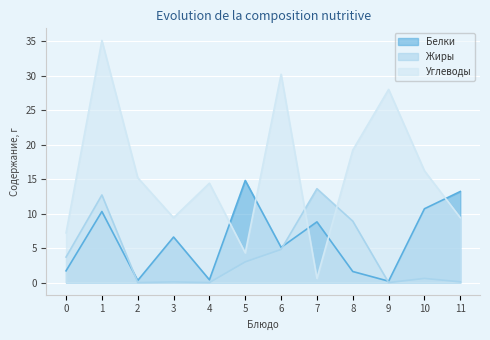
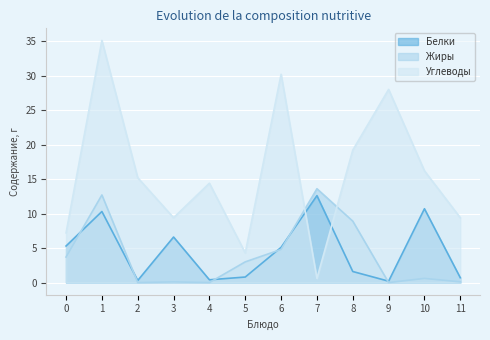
Белки, 0: 2 -> 5
Белки, 5: 15 -> 1
Белки, 7: 9 -> 13
Белки, 11: 13 -> 1
